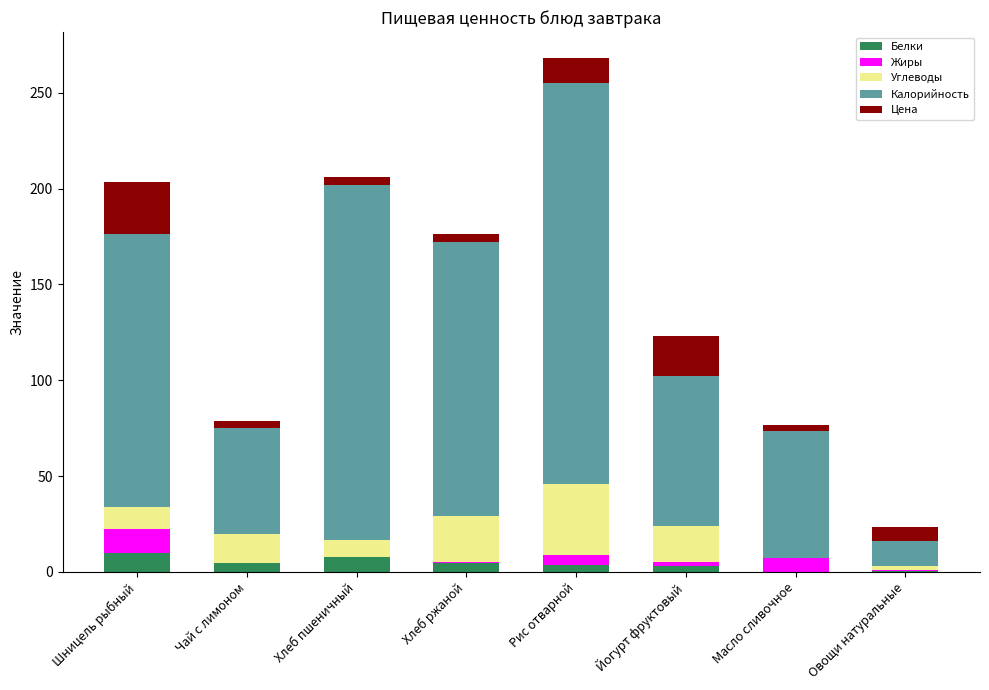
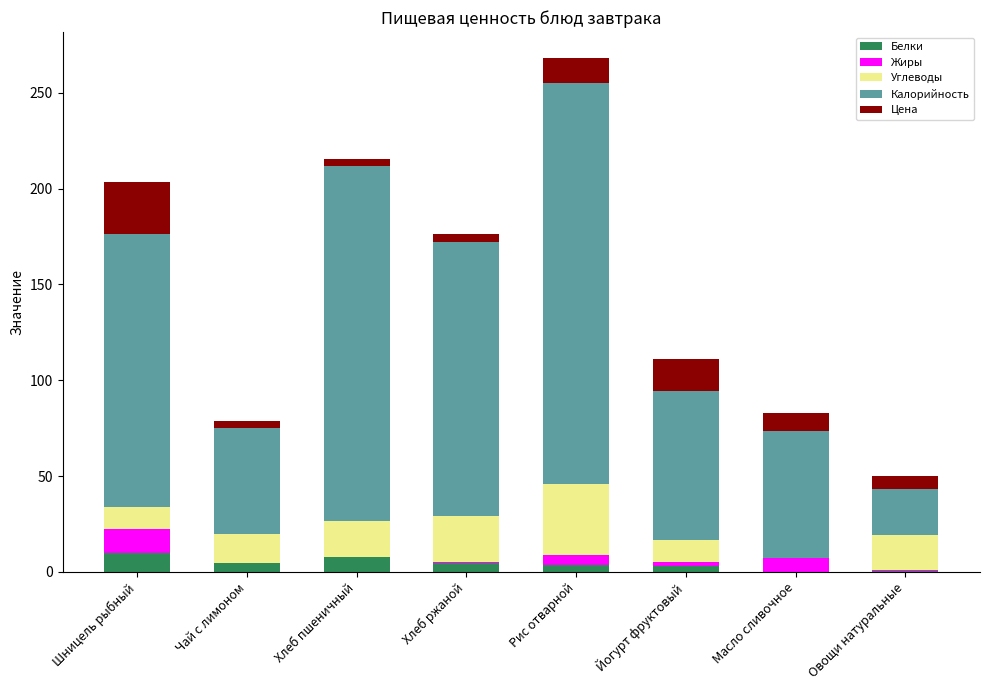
Углеводы, Хлеб пшеничный: 9 -> 18
Углеводы, Йогурт фруктовый: 19 -> 11
Цена, Йогурт фруктовый: 21 -> 17
Цена, Масло сливочное: 3 -> 9
Углеводы, Овощи натуральные: 2 -> 19
Калорийность, Овощи натуральные: 13 -> 24
